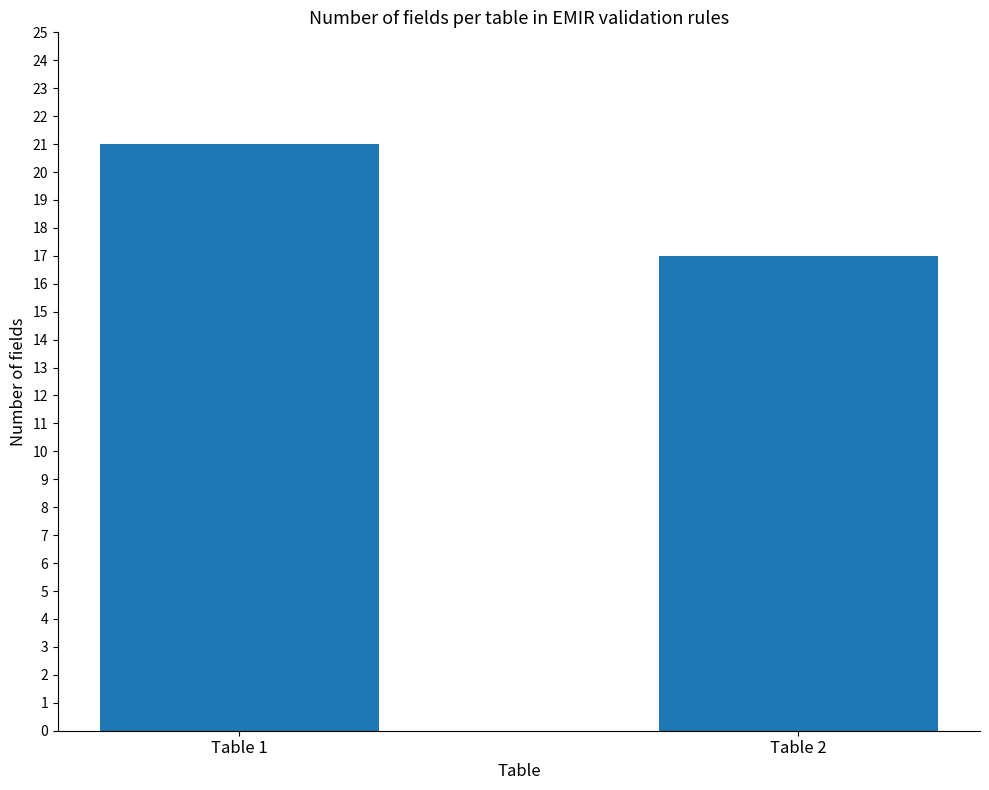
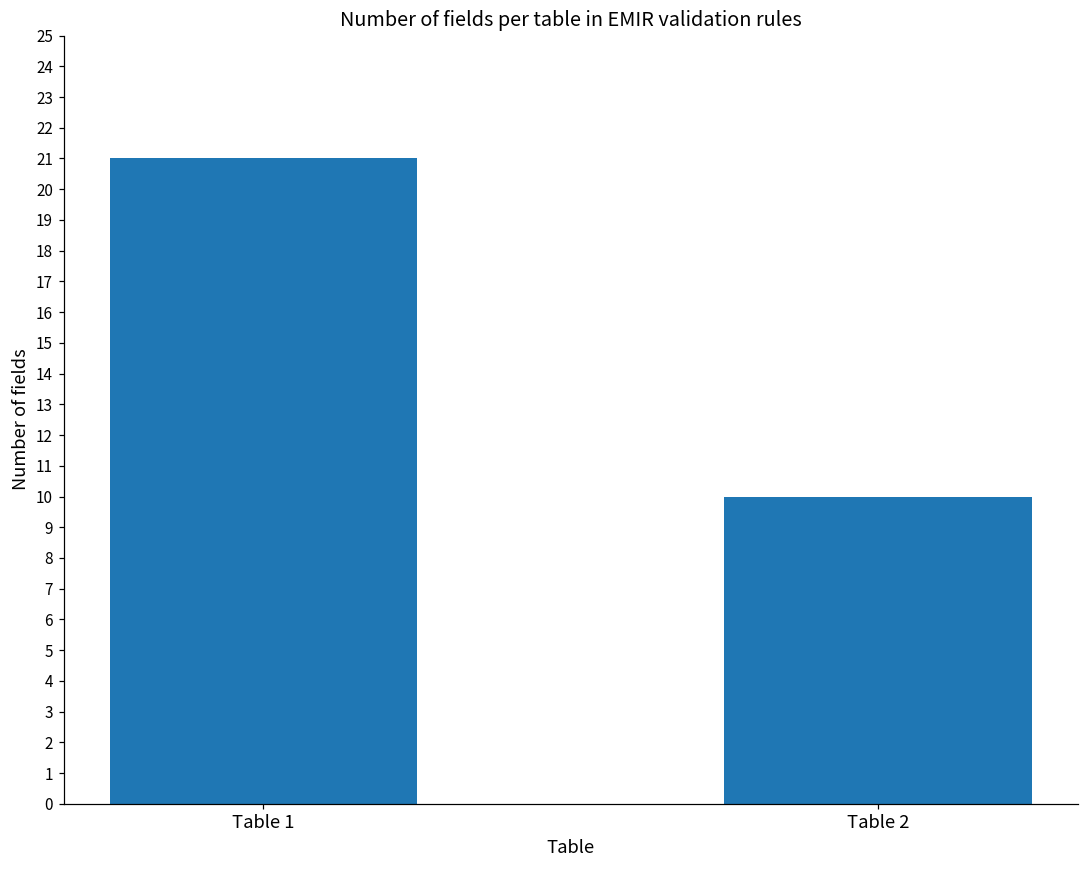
Table 2: 17 -> 10
